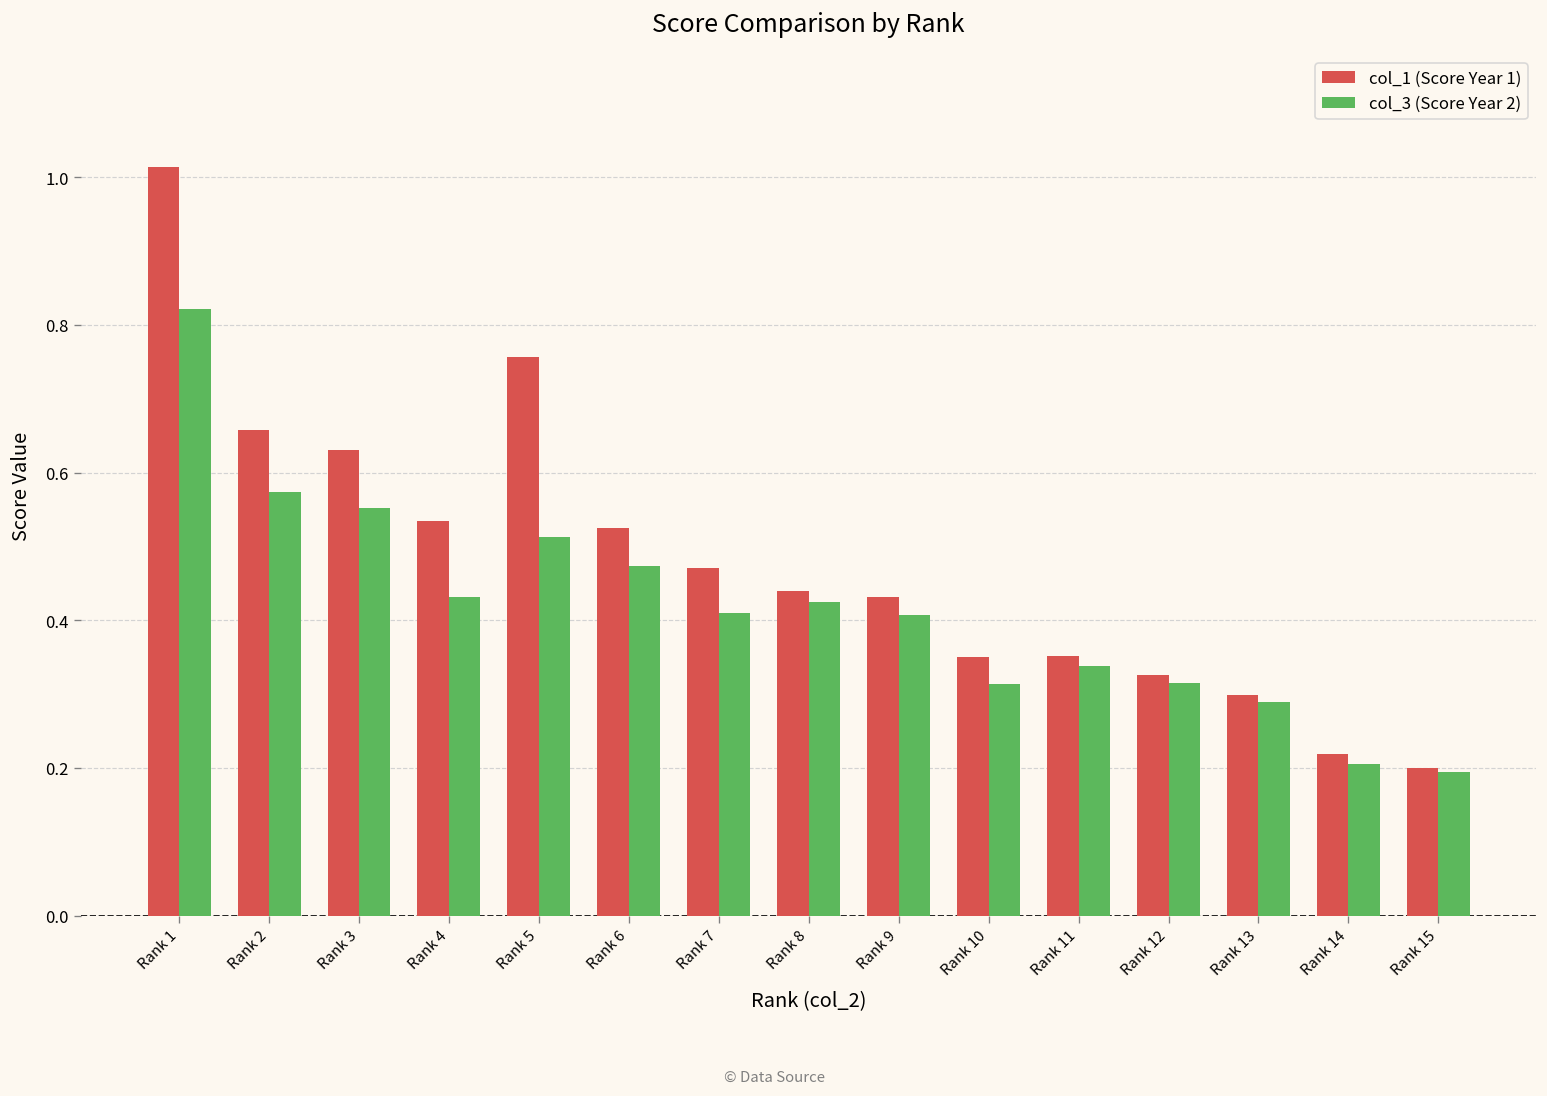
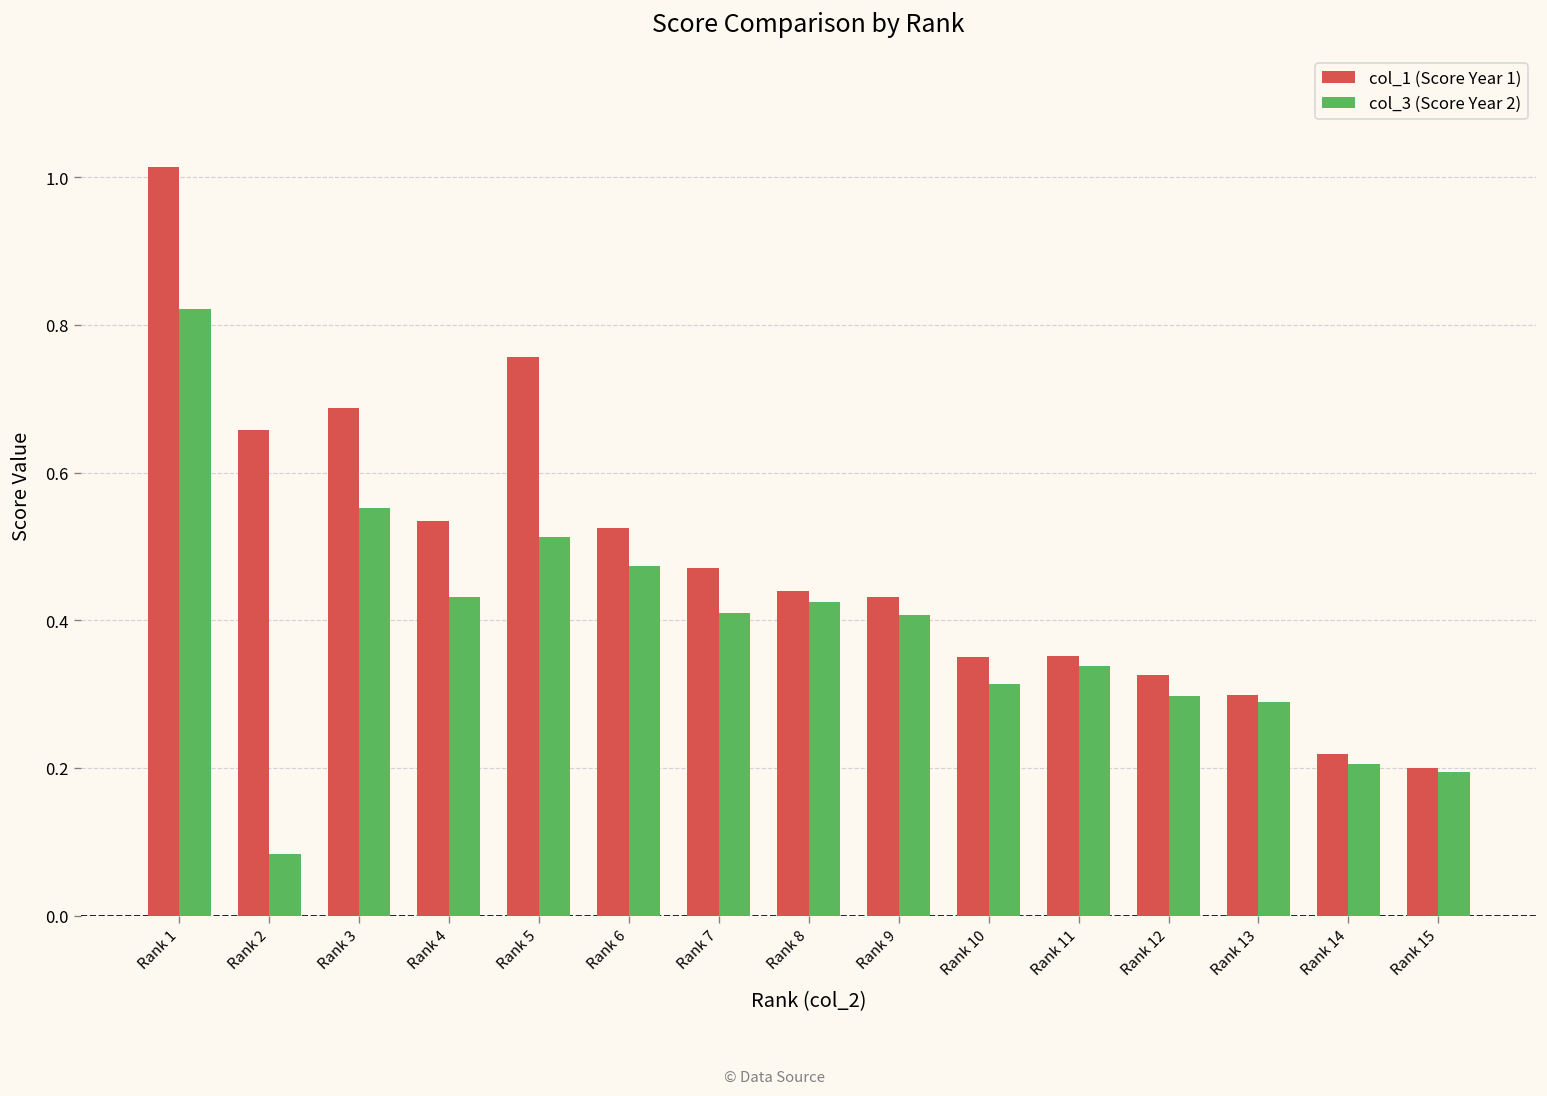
col_3 (Score Year 2), Rank 2: 0.57 -> 0.08
col_1 (Score Year 1), Rank 3: 0.63 -> 0.69
col_3 (Score Year 2), Rank 12: 0.32 -> 0.30
